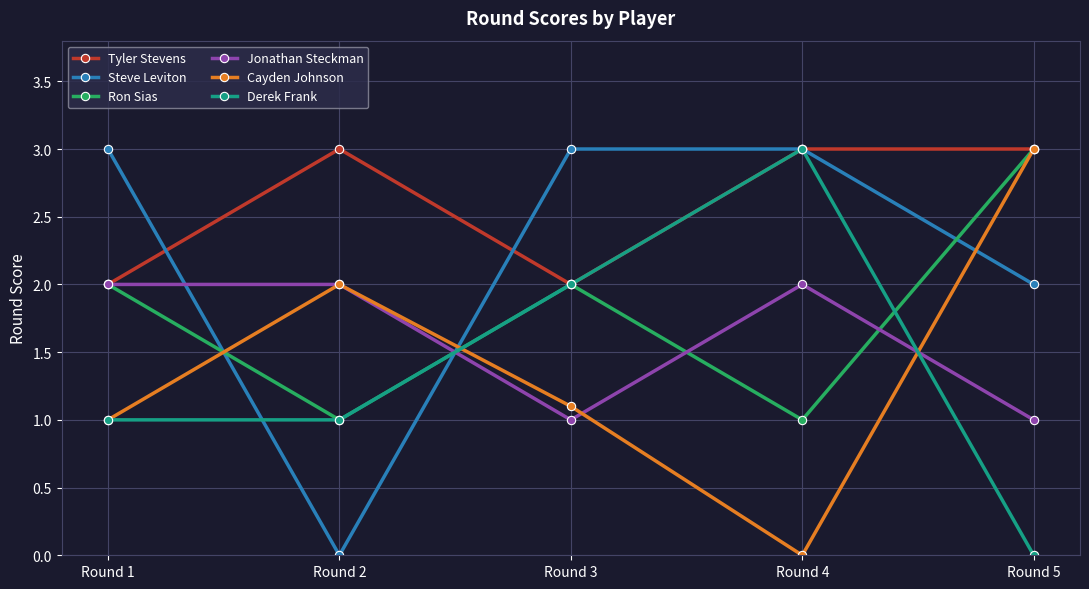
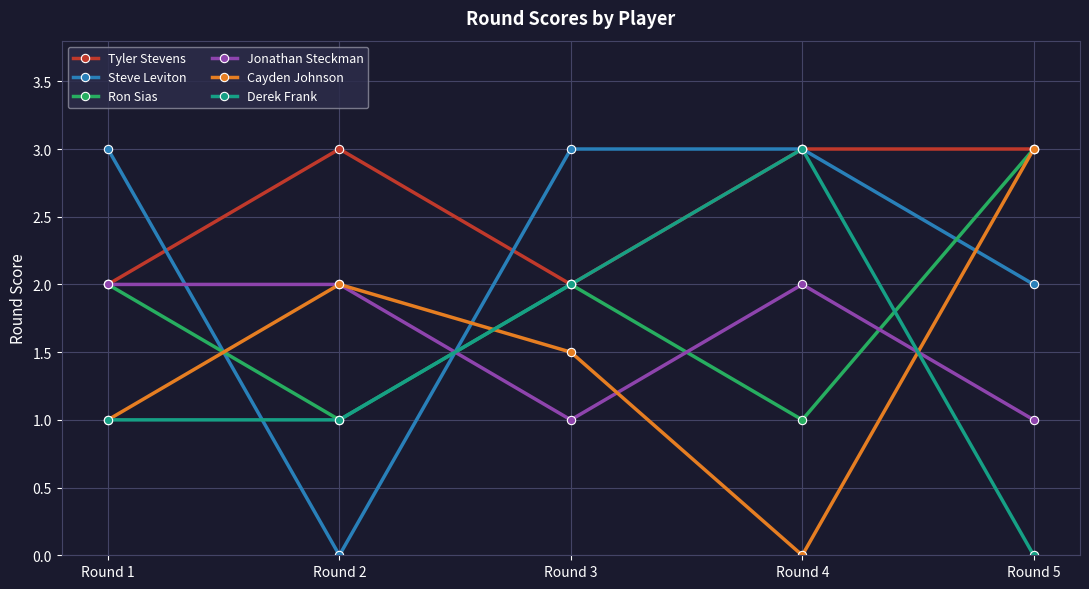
Cayden Johnson, Round 3: 1.1 -> 1.5
